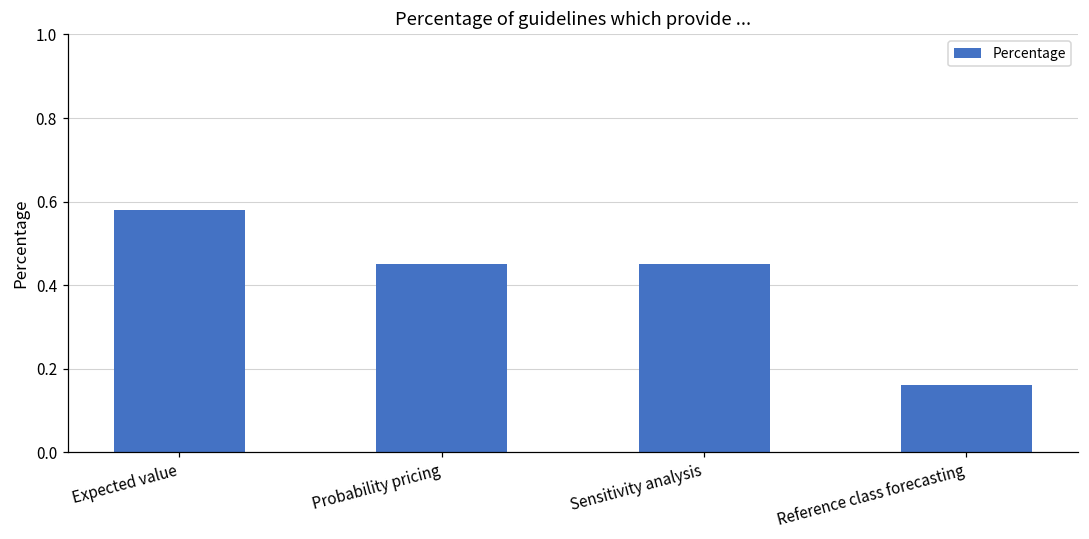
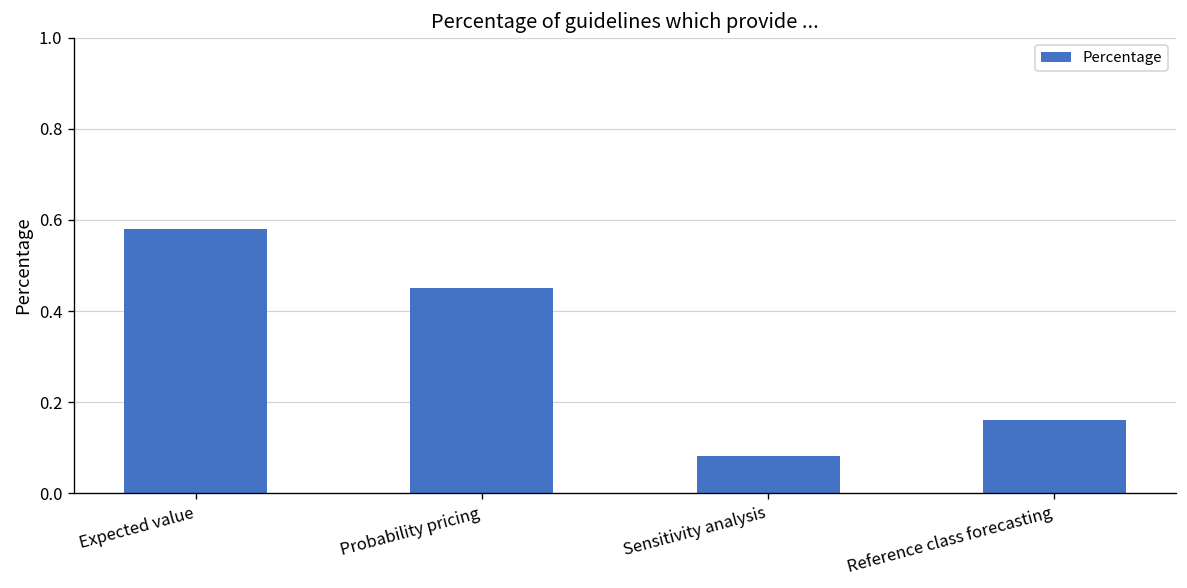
Sensitivity analysis: 0.45 -> 0.08
